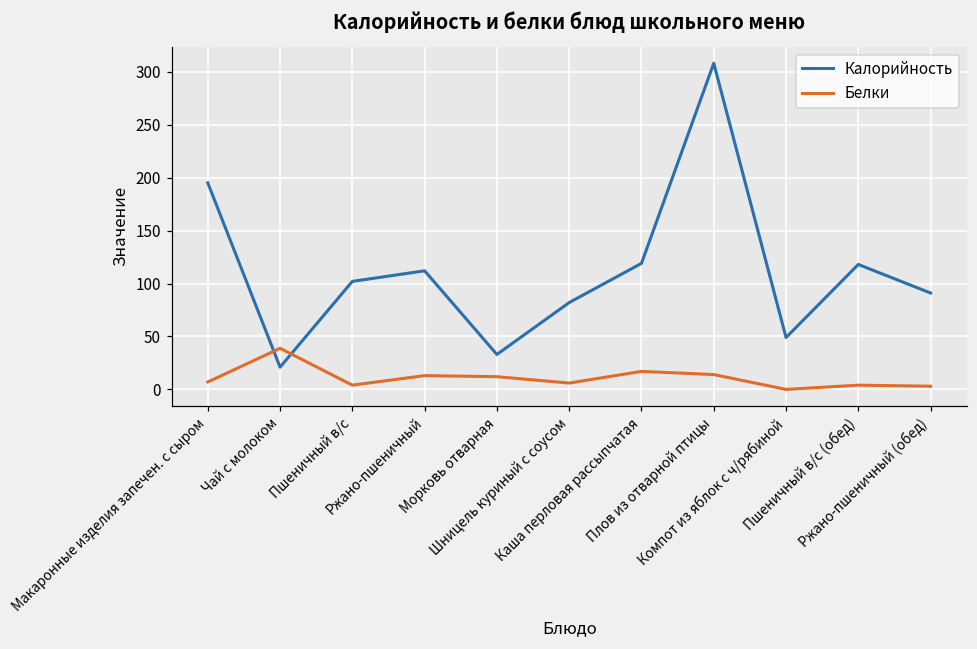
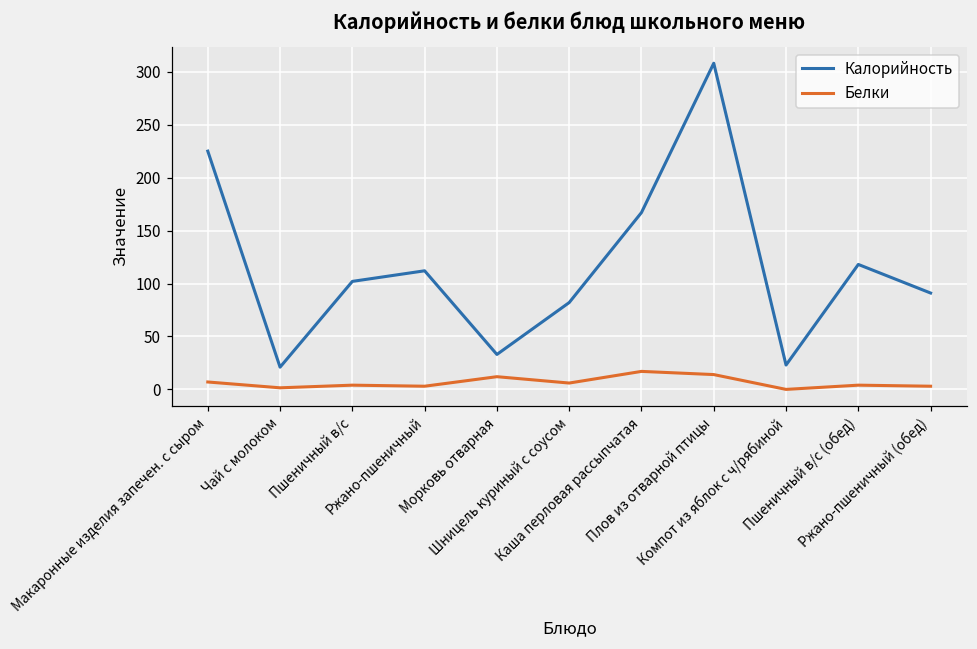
Калорийность, Макаронные изделия запечен. с сыром: 200 -> 230
Белки, Чай с молоком: 40 -> 0
Белки, Ржано-пшеничный: 10 -> 0
Калорийность, Каша перловая рассыпчатая: 120 -> 170
Калорийность, Компот из яблок с ч/рябиной: 50 -> 20
